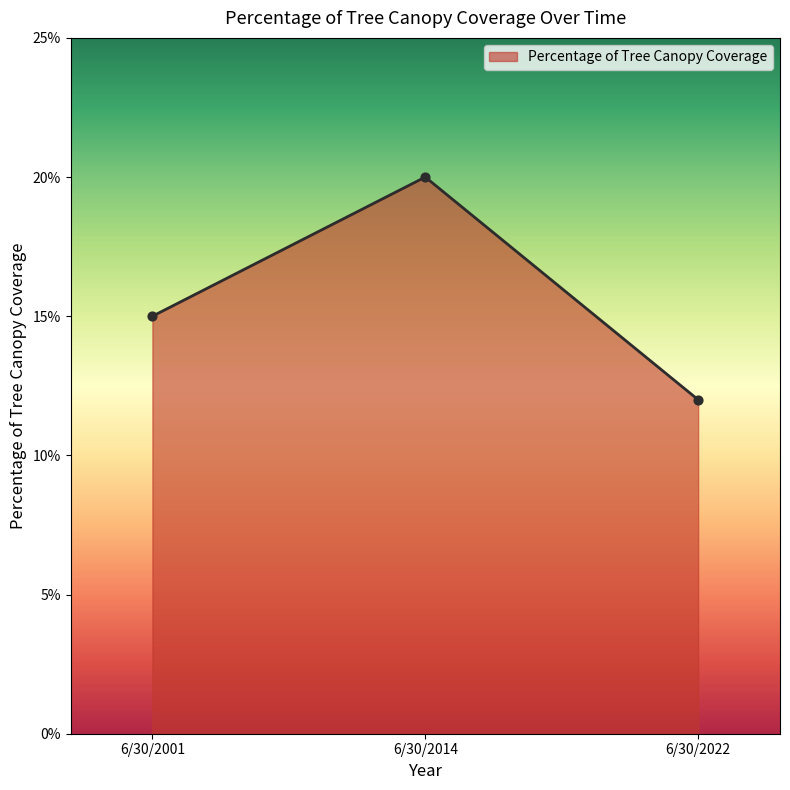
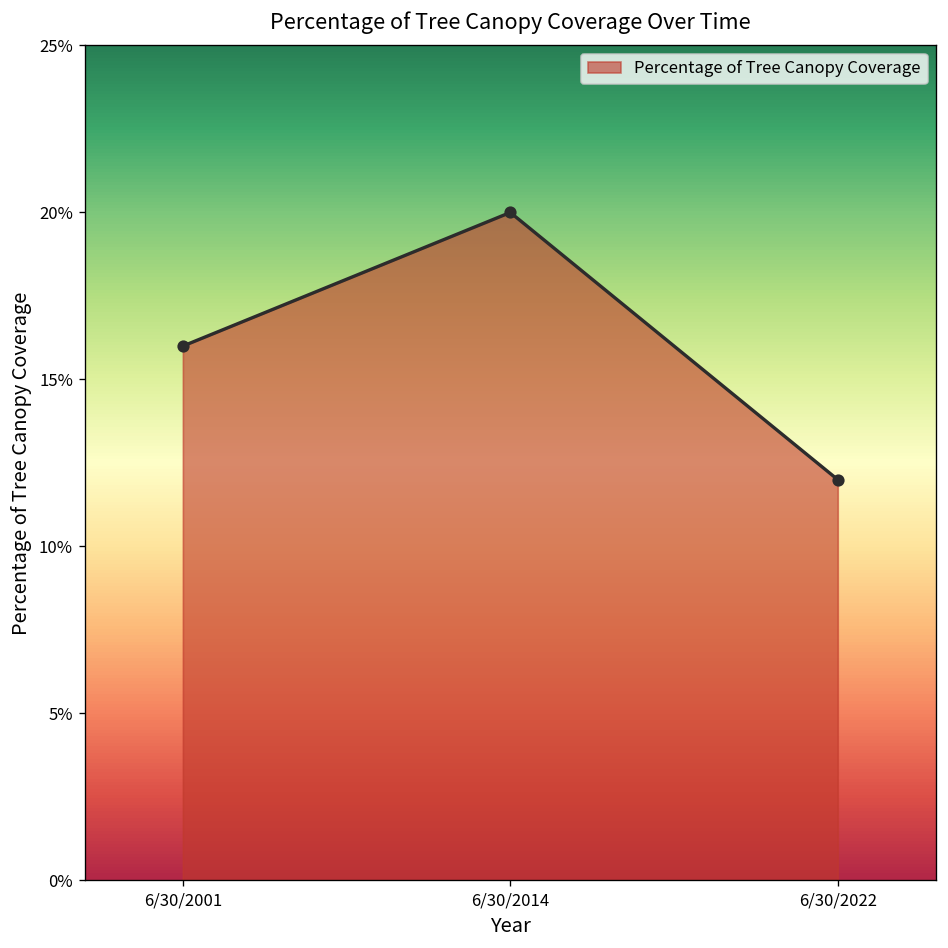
6/30/2001: 15.0% -> 16.0%
